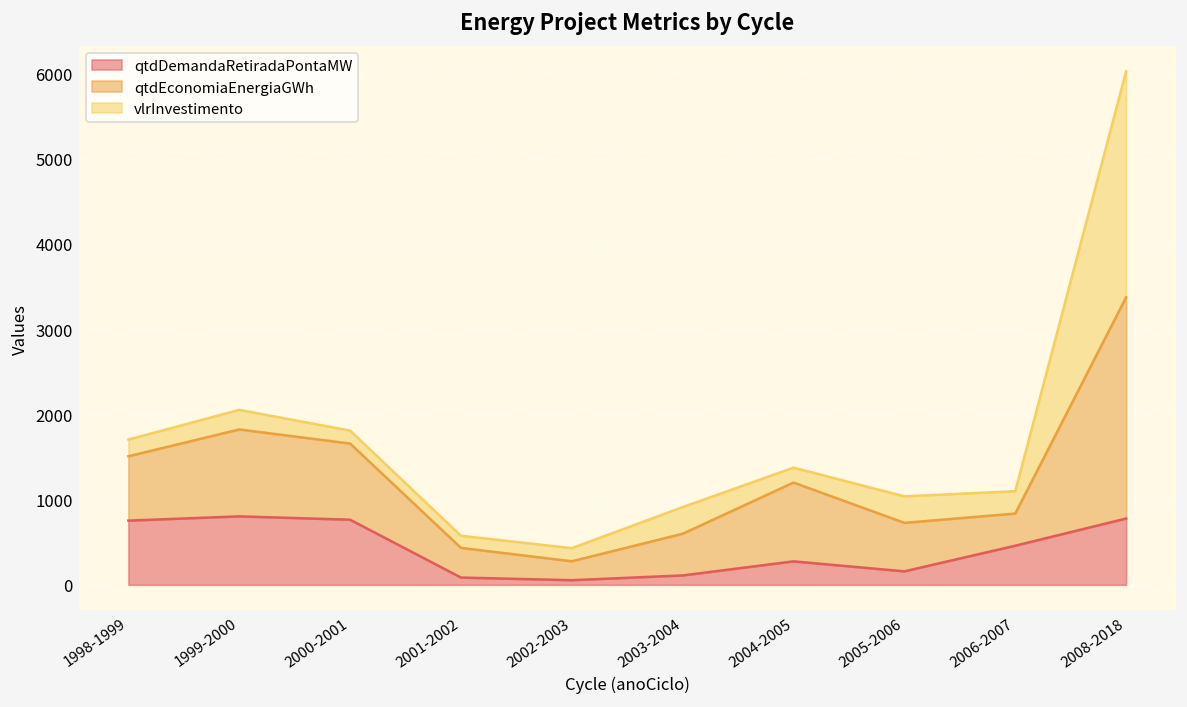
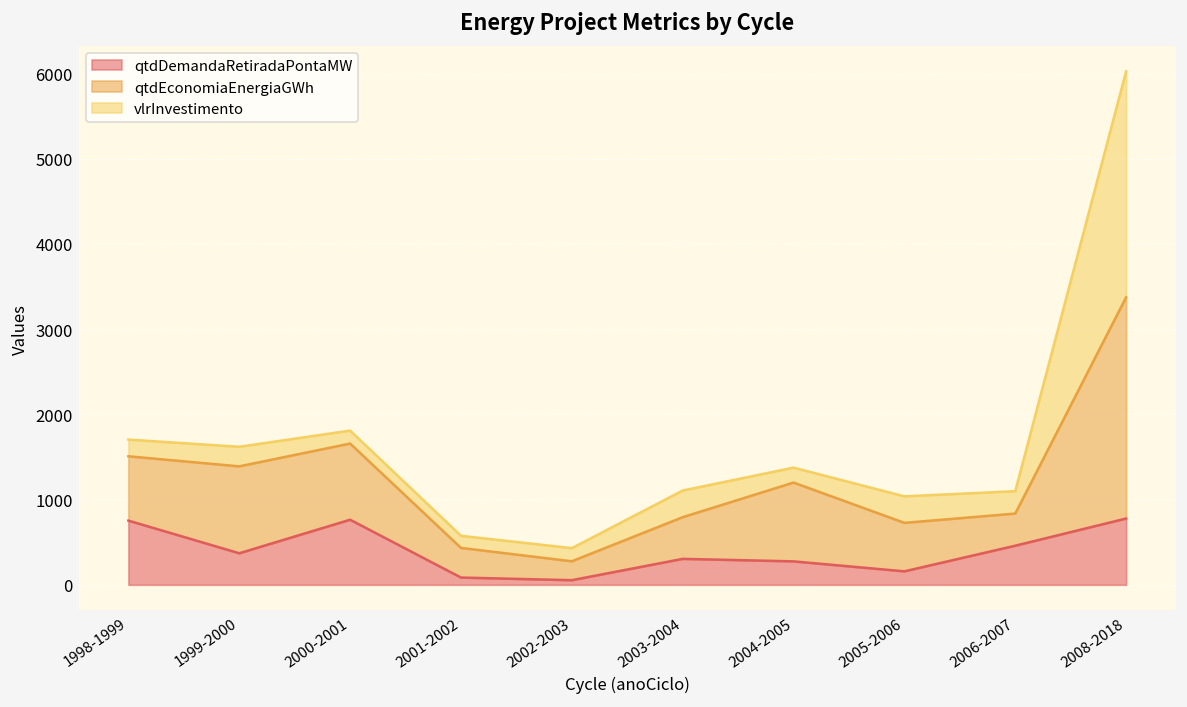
qtdDemandaRetiradaPontaMW, 1999-2000: 800 -> 400
qtdDemandaRetiradaPontaMW, 2003-2004: 100 -> 300
